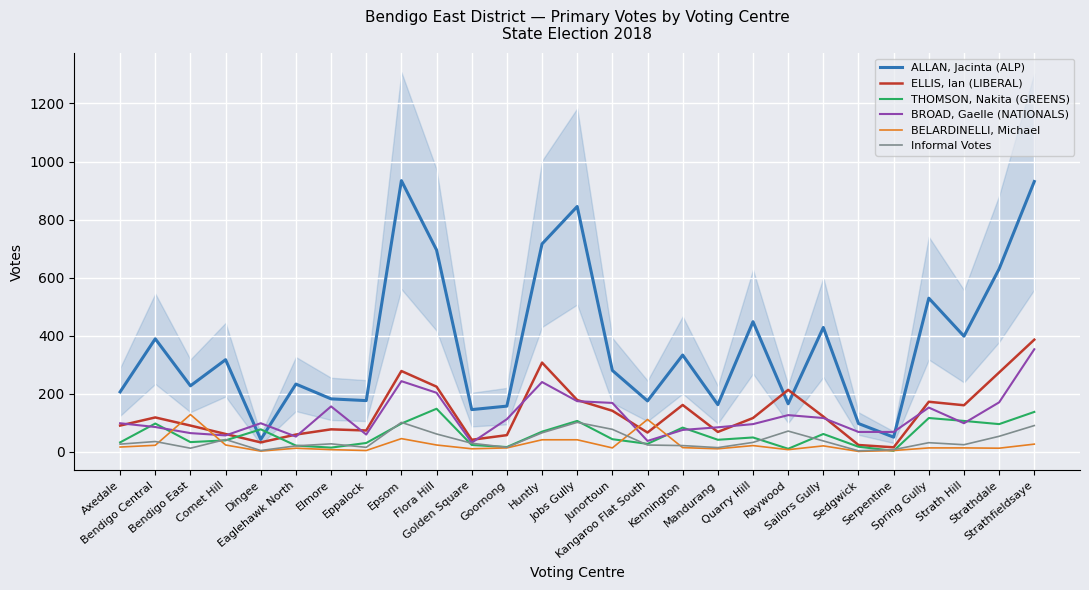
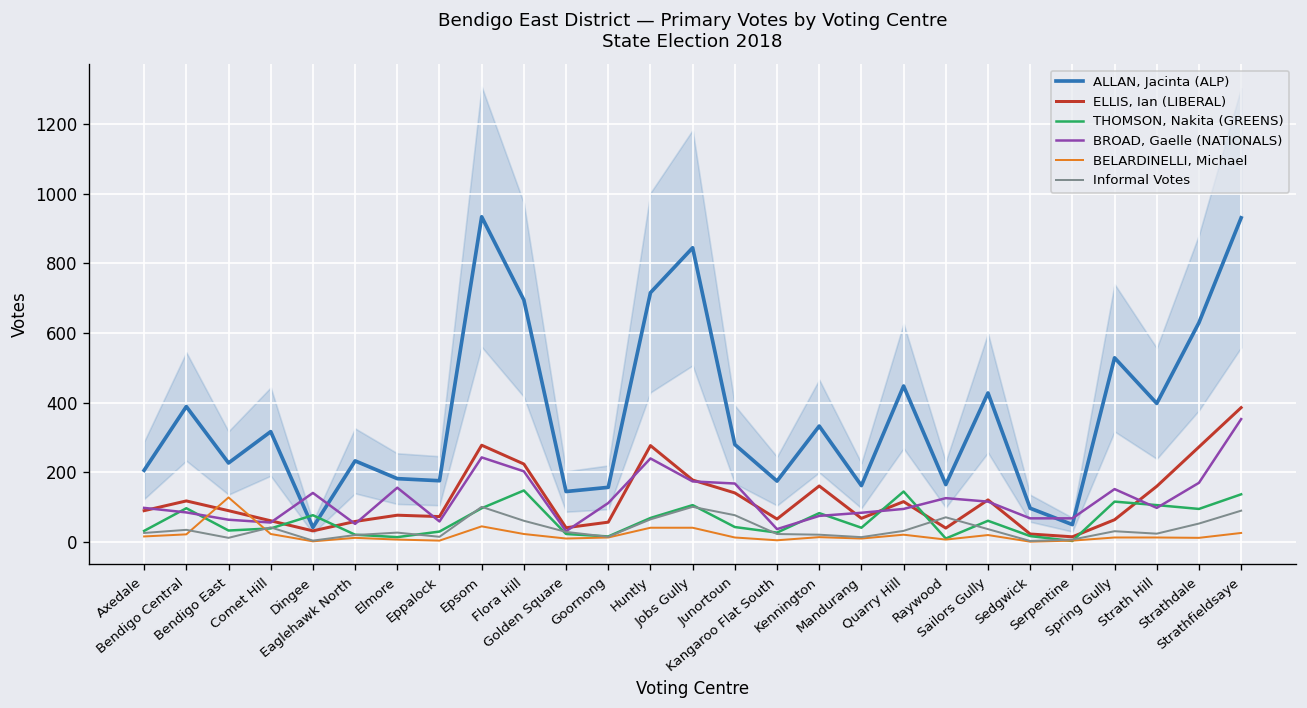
BROAD, Gaelle (NATIONALS), Dingee: 100 -> 140
ELLIS, Ian (LIBERAL), Huntly: 310 -> 280
BELARDINELLI, Michael, Kangaroo Flat South: 110 -> 10
THOMSON, Nakita (GREENS), Quarry Hill: 50 -> 150
ELLIS, Ian (LIBERAL), Raywood: 210 -> 40
ELLIS, Ian (LIBERAL), Spring Gully: 170 -> 60
